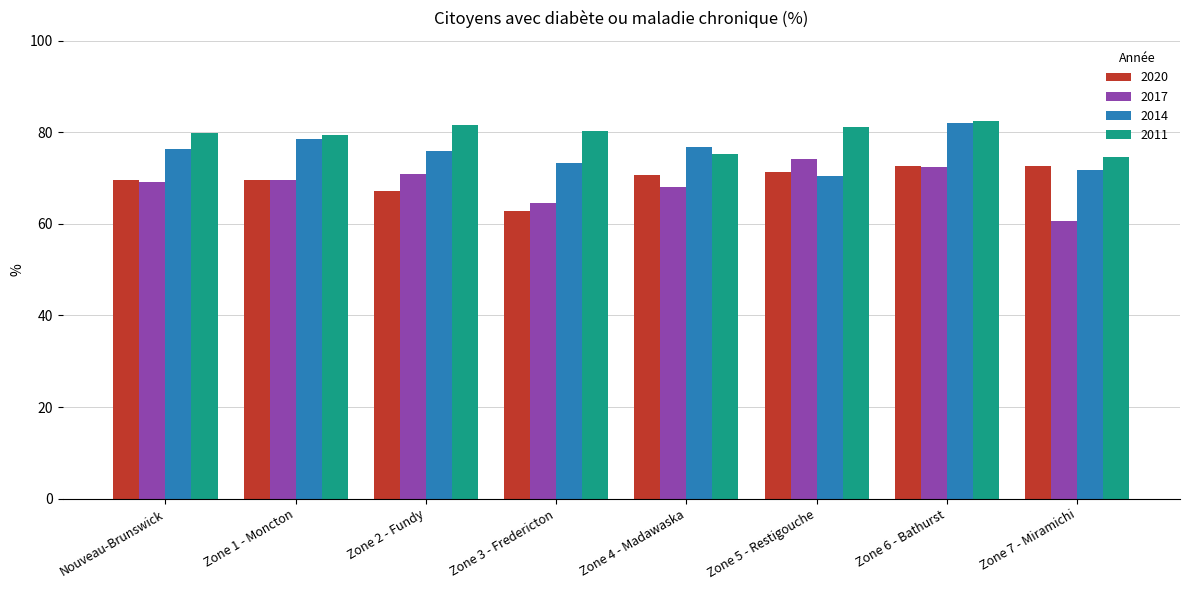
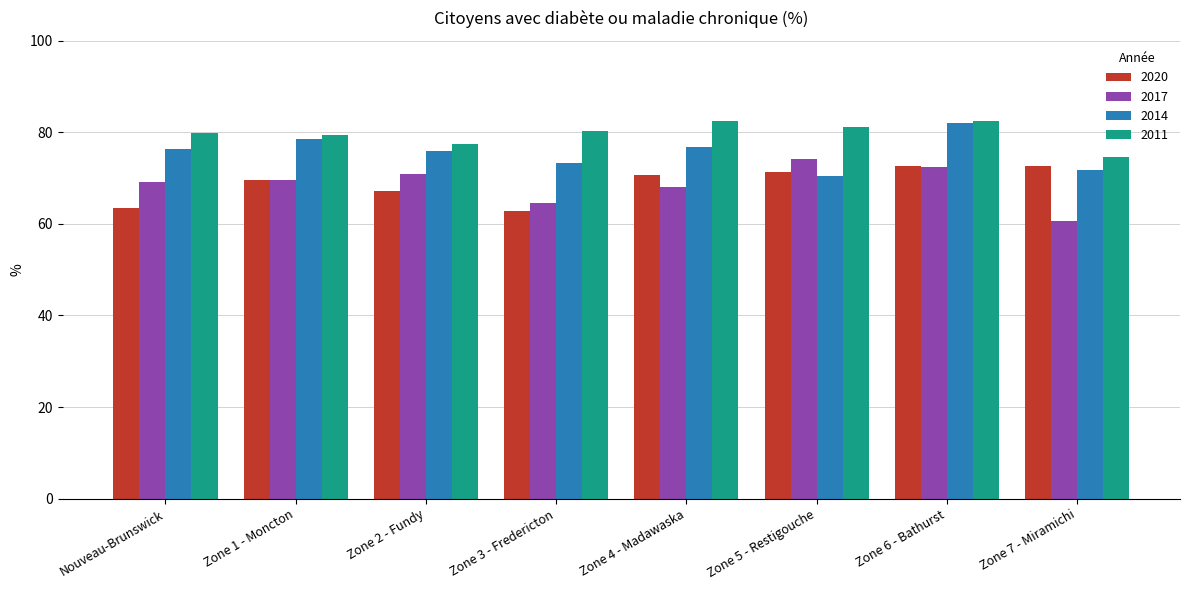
2020, Nouveau-Brunswick: 70 -> 63
2011, Zone 2 - Fundy: 82 -> 78
2011, Zone 4 - Madawaska: 75 -> 82
